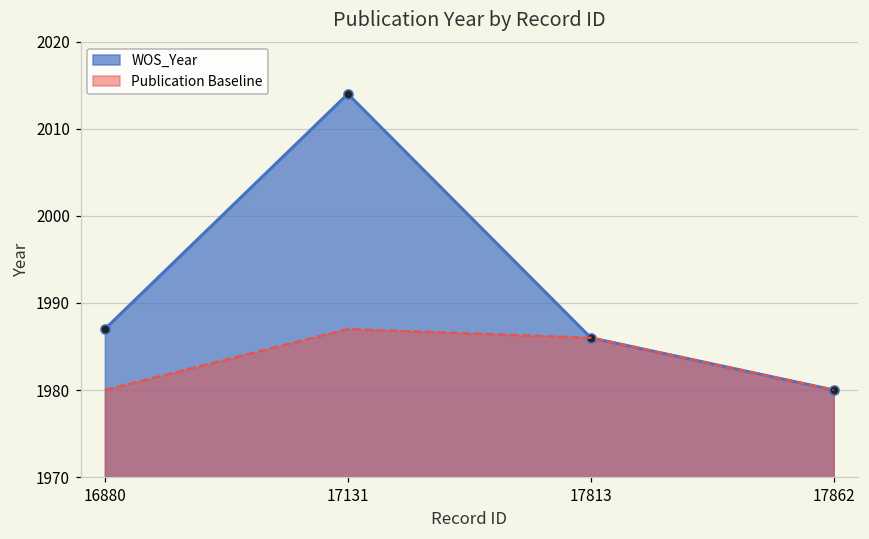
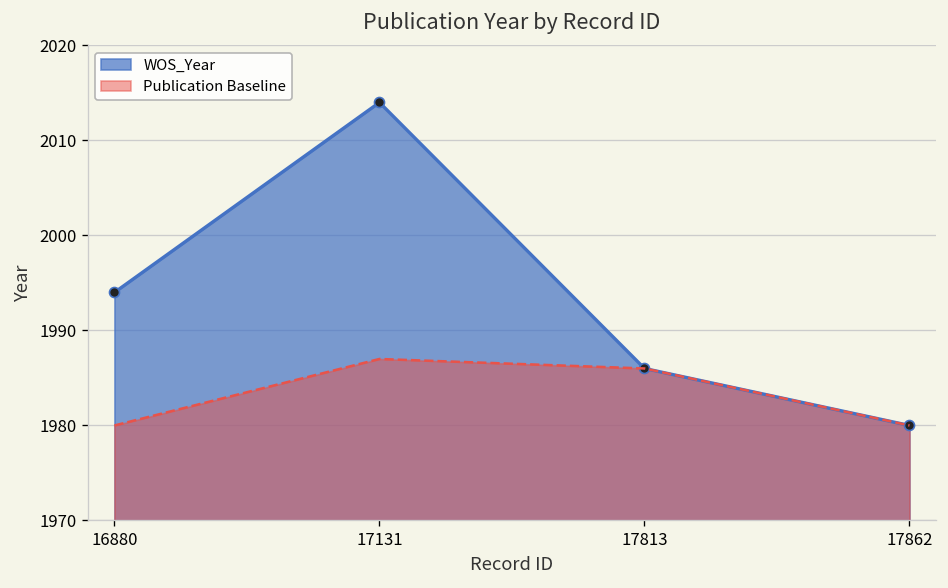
WOS_Year, 16880: 1987 -> 1994
